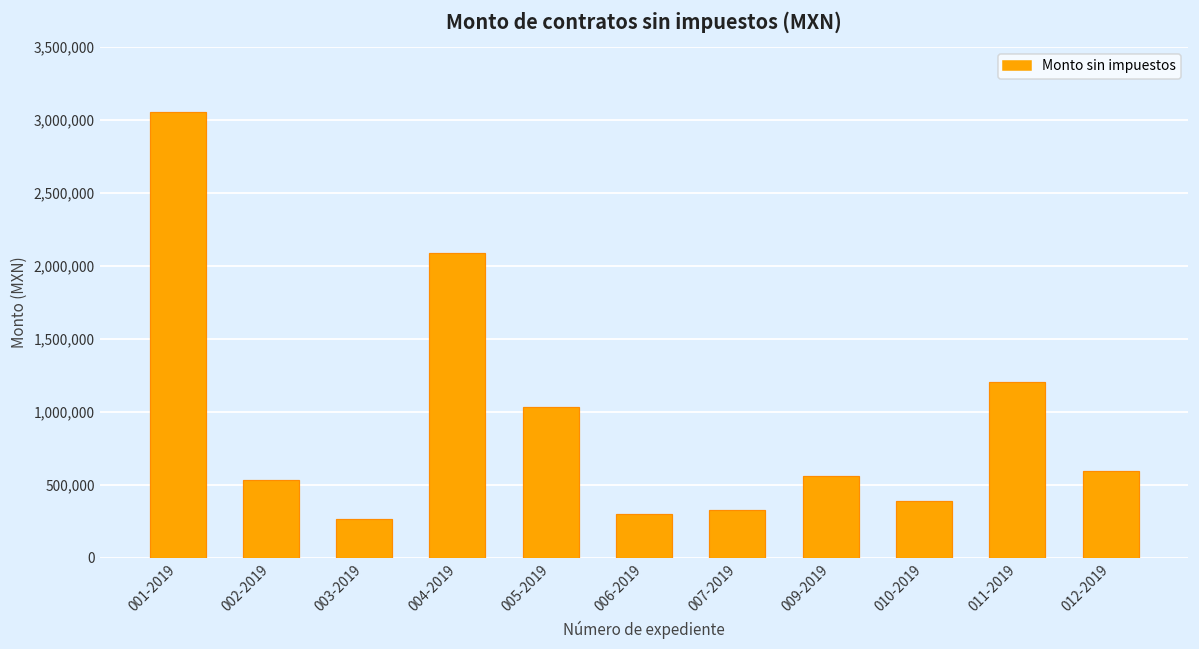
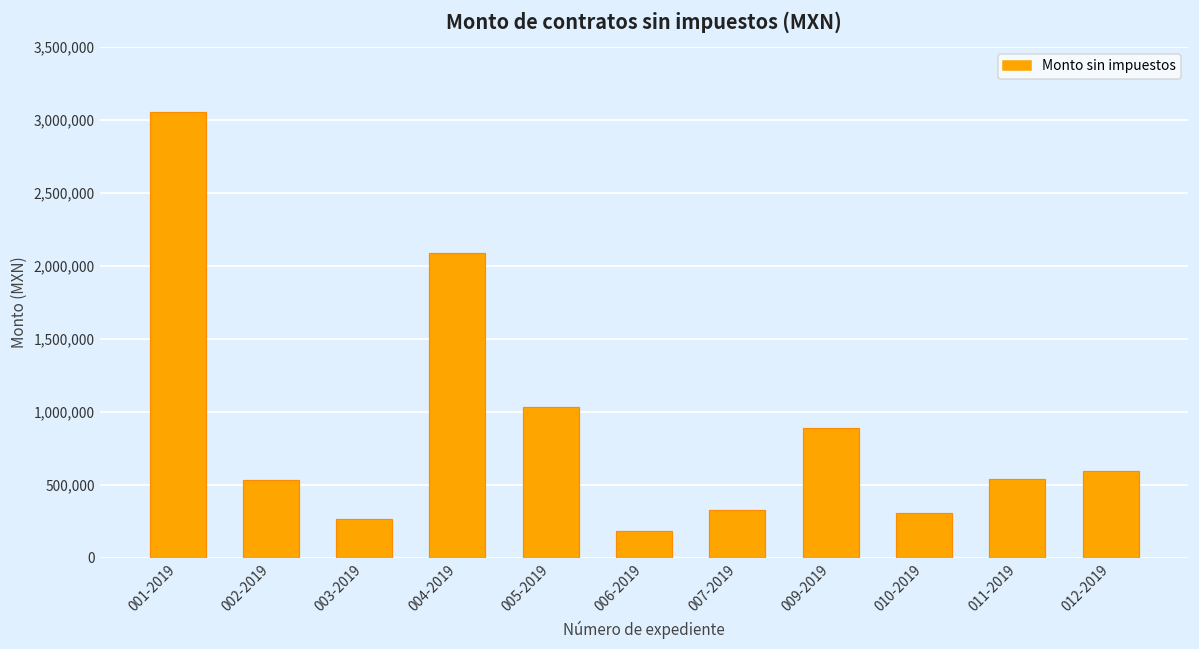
006-2019: 300,000 -> 180,000
009-2019: 560,000 -> 890,000
010-2019: 390,000 -> 310,000
011-2019: 1,200,000 -> 540,000
